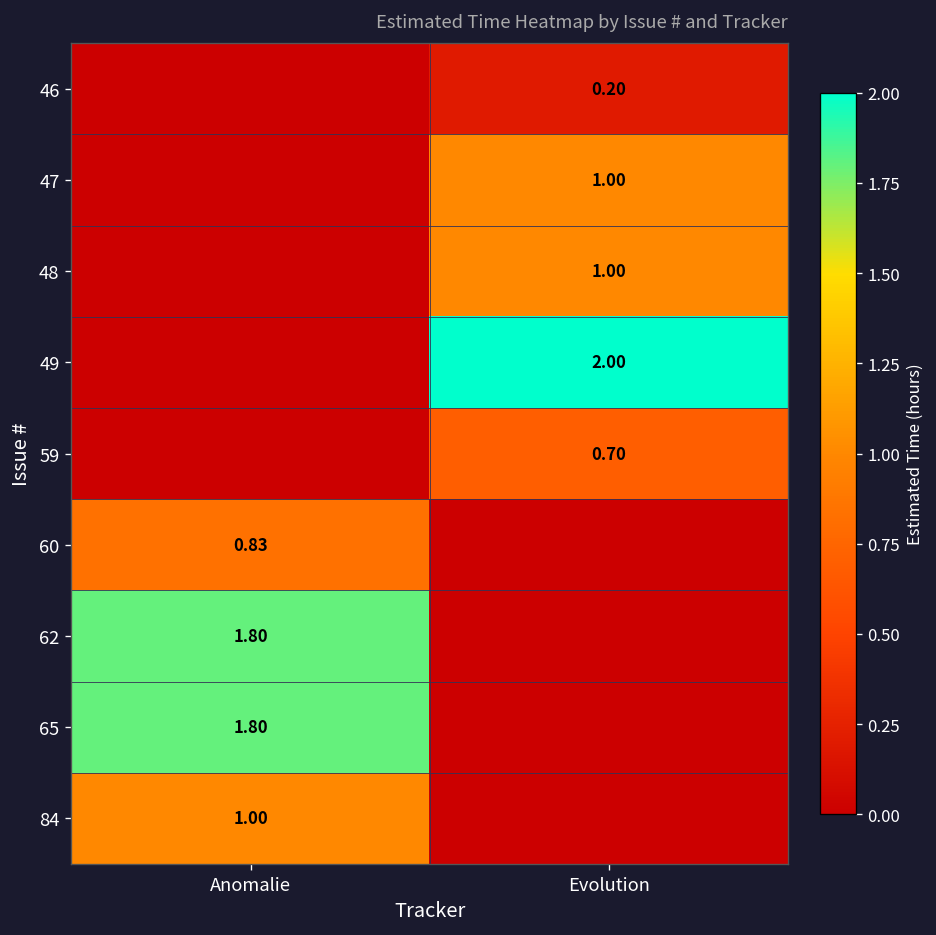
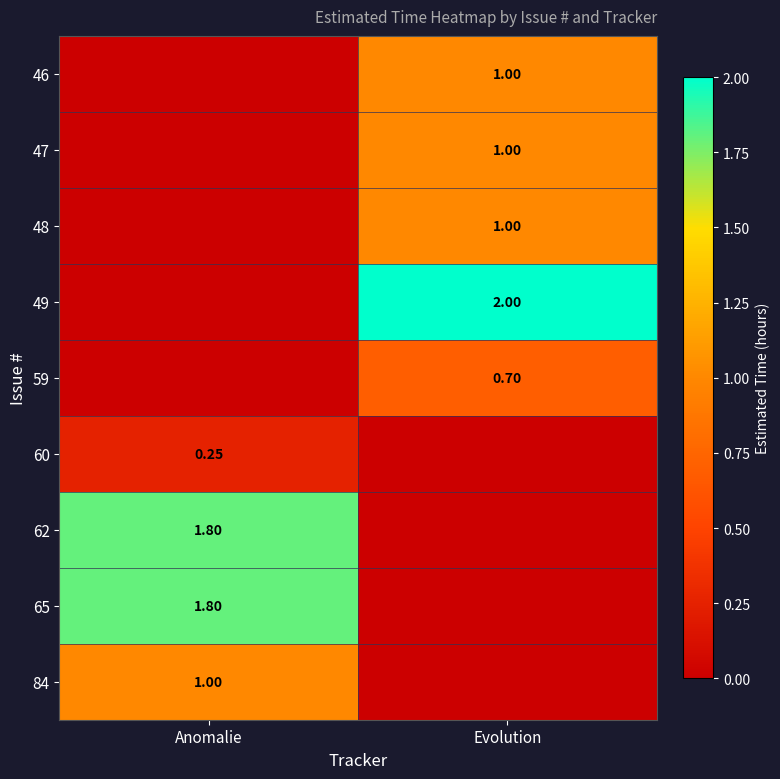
46, Evolution: 0.20 -> 1.00
60, Anomalie: 0.83 -> 0.25
